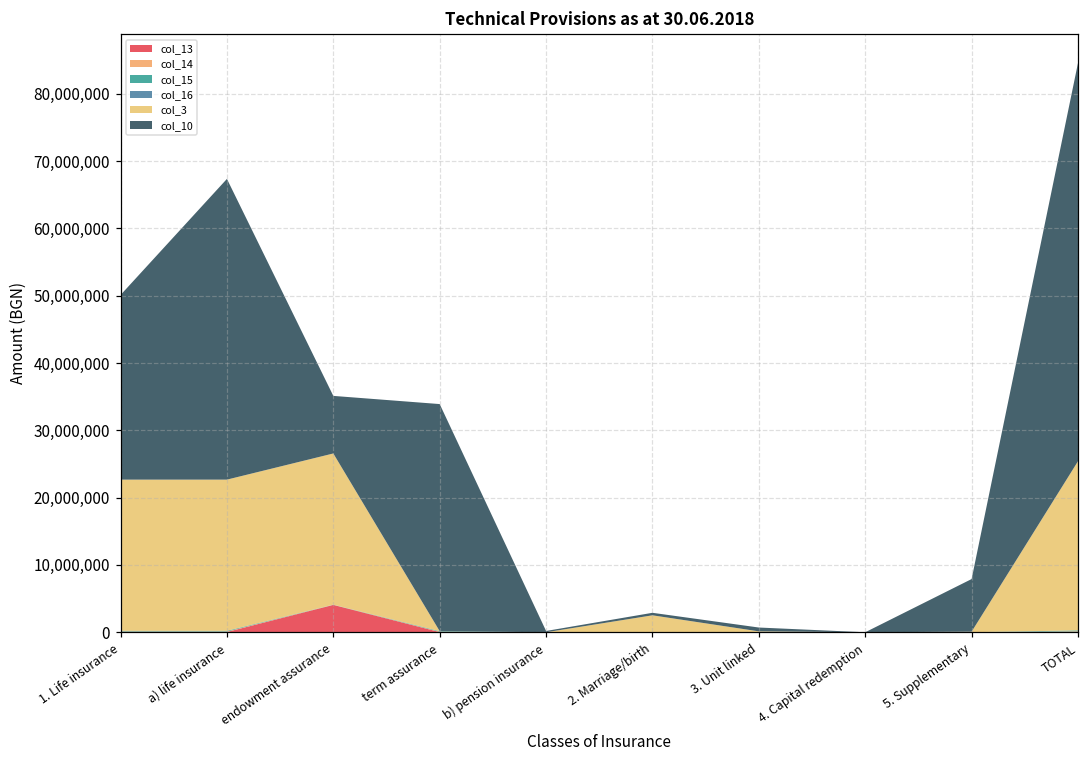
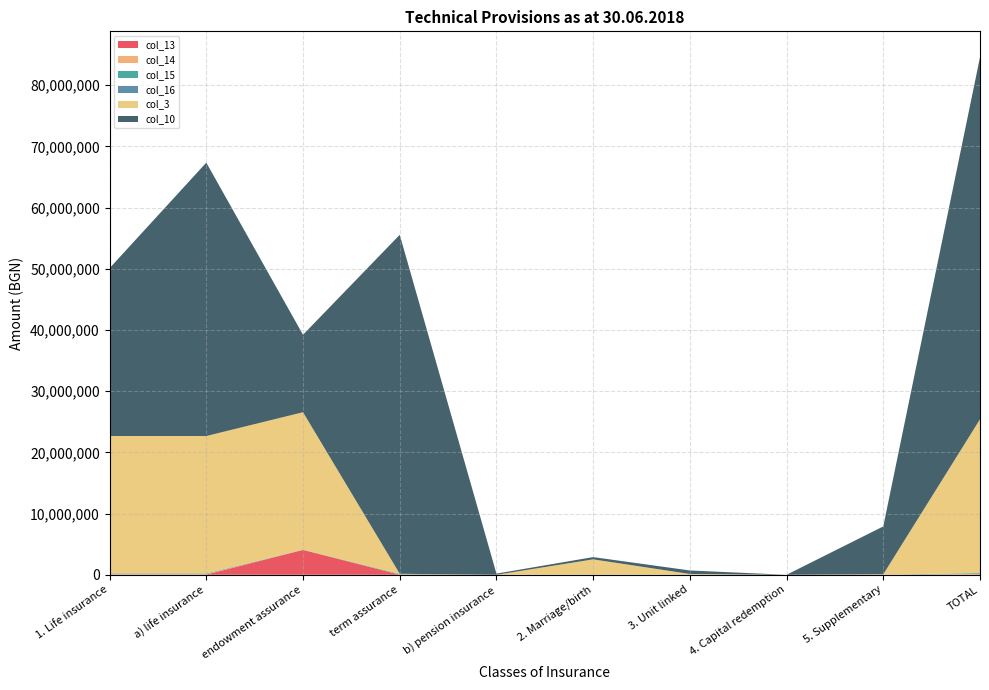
col_10, endowment assurance: 9,000,000 -> 13,000,000
col_10, term assurance: 34,000,000 -> 55,000,000
